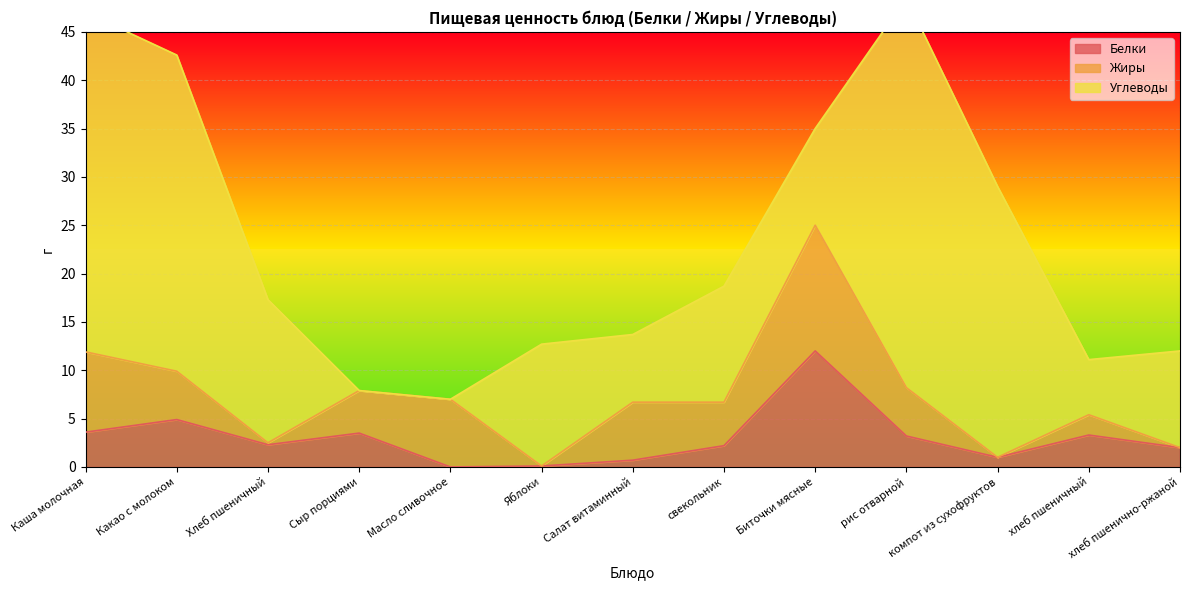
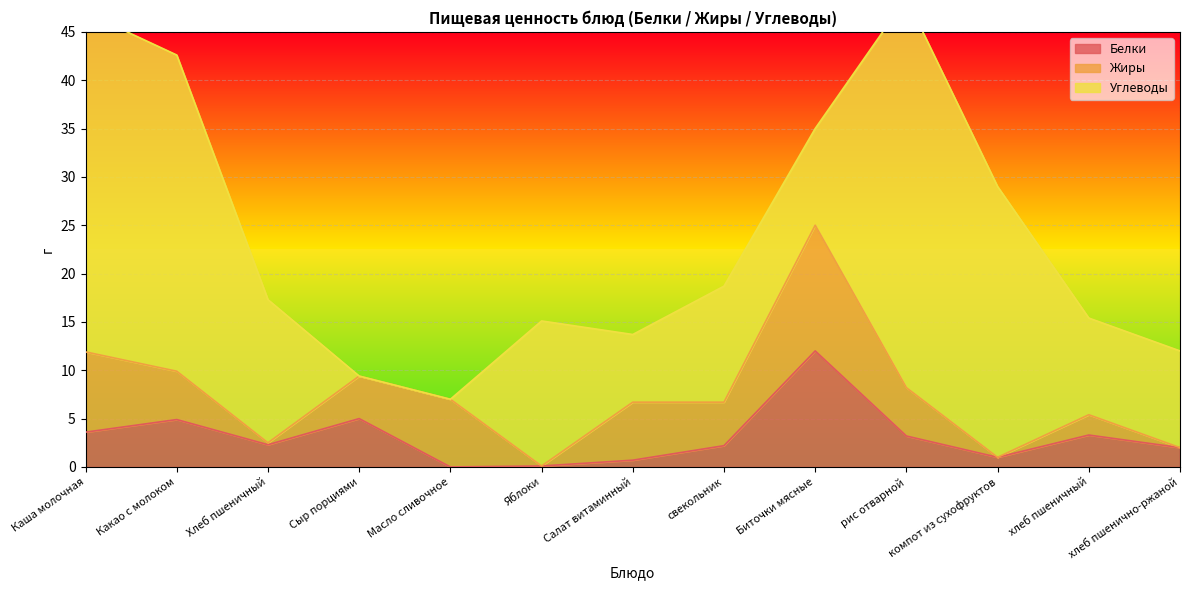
Белки, Сыр порциями: 4 -> 5
Углеводы, Яблоки: 13 -> 15
Углеводы, хлеб пшеничный: 6 -> 10
